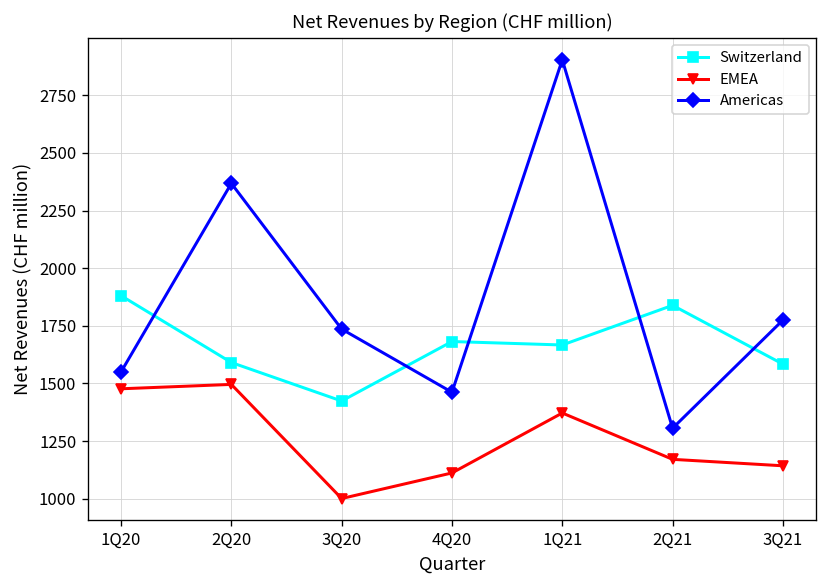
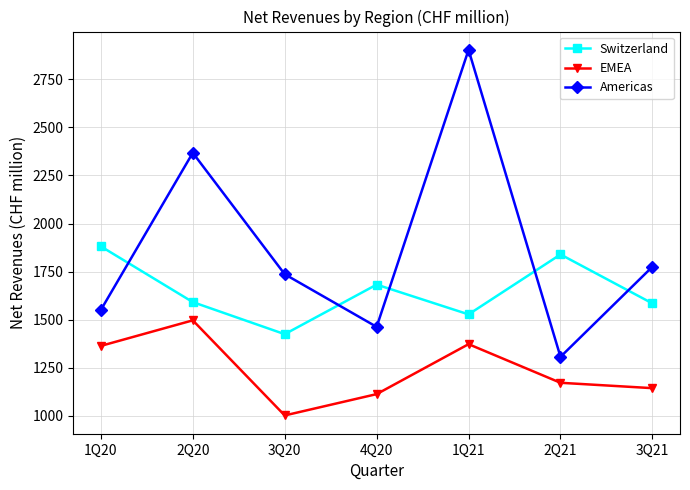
EMEA, 1Q20: 1480 -> 1360
Switzerland, 1Q21: 1670 -> 1530
